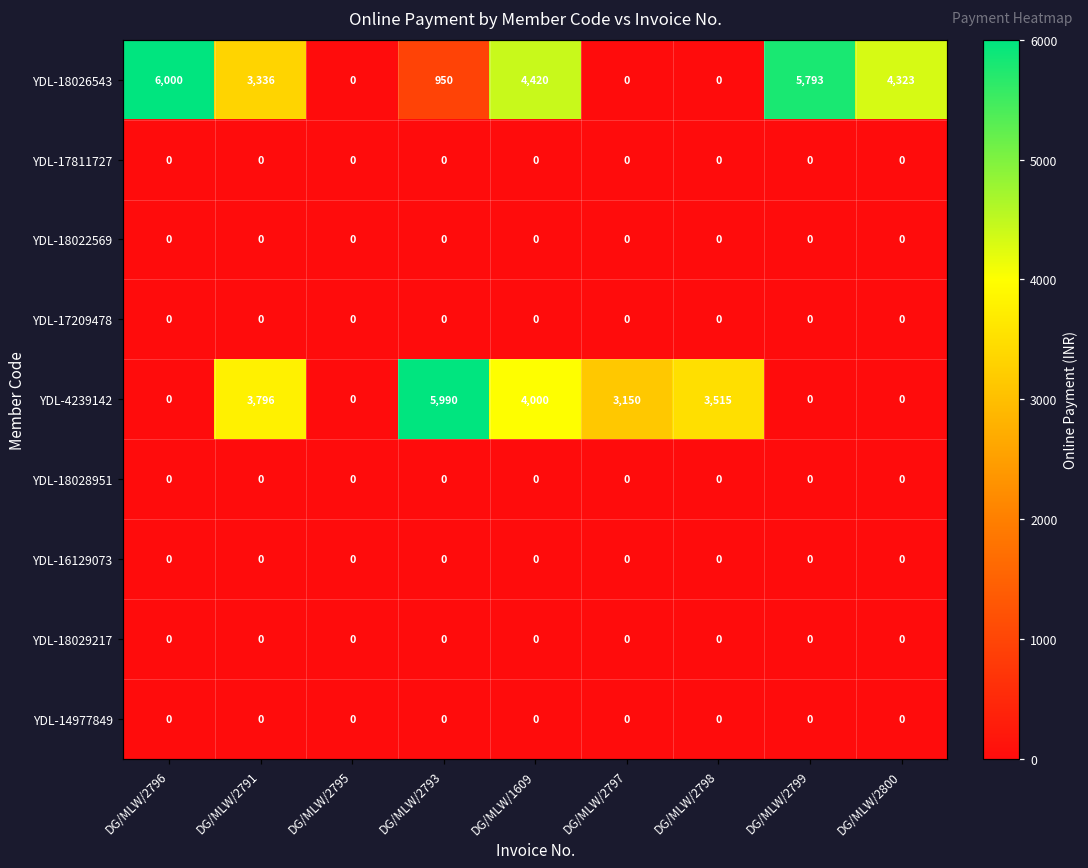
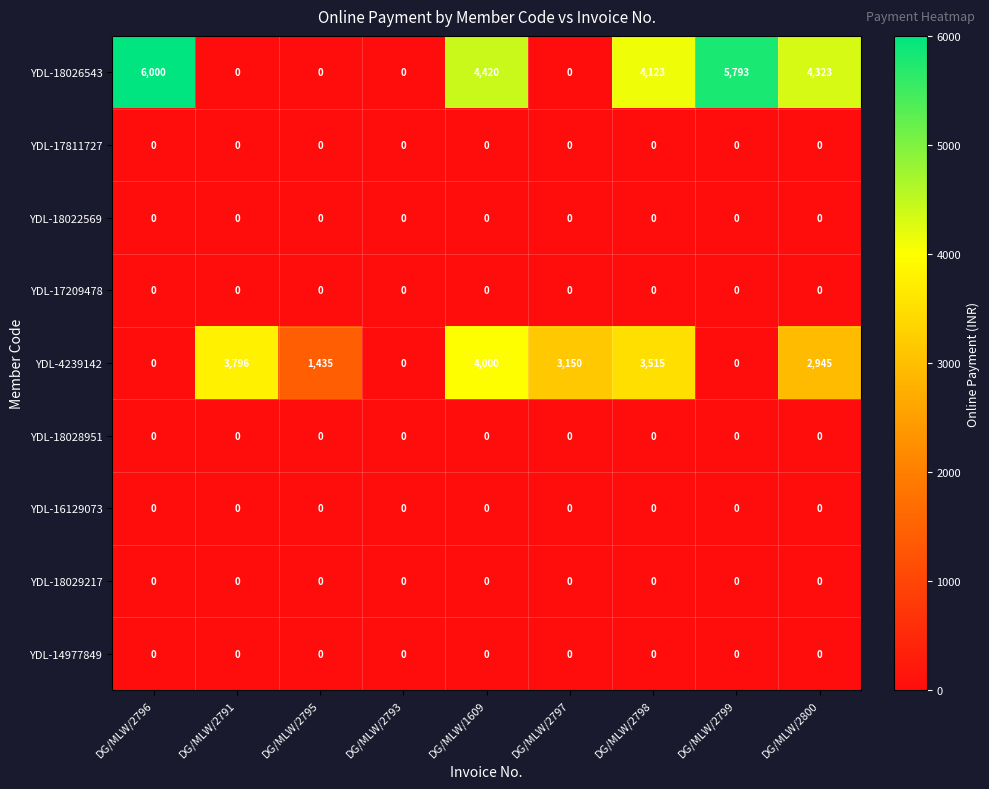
YDL-18026543, DG/MLW/2791: 3,336 -> 0
YDL-18026543, DG/MLW/2793: 950 -> 0
YDL-18026543, DG/MLW/2798: 0 -> 4,123
YDL-4239142, DG/MLW/2795: 0 -> 1,435
YDL-4239142, DG/MLW/2793: 5,990 -> 0
YDL-4239142, DG/MLW/2800: 0 -> 2,945
